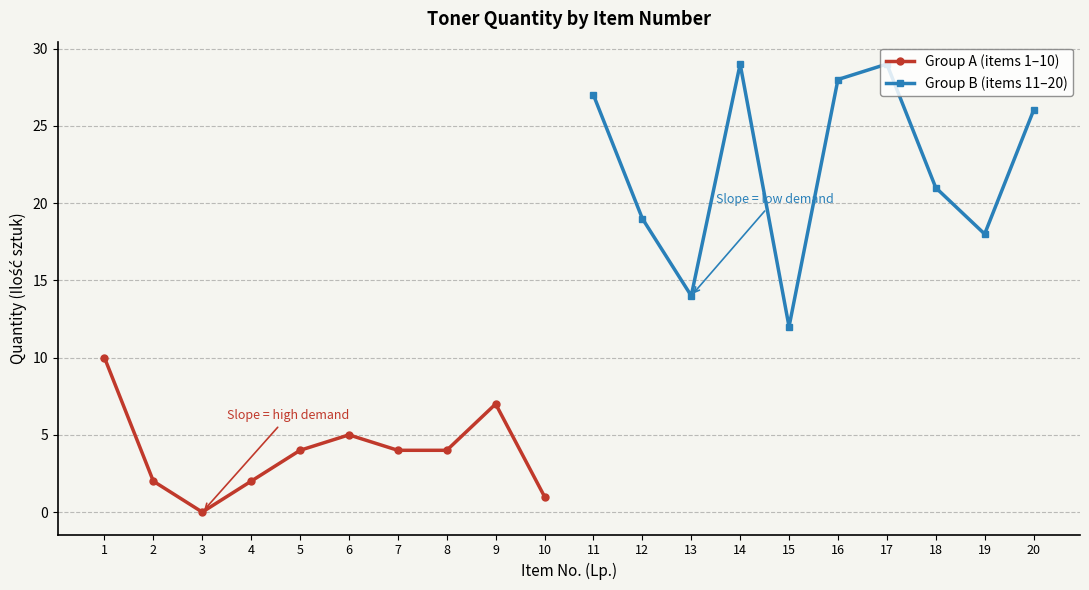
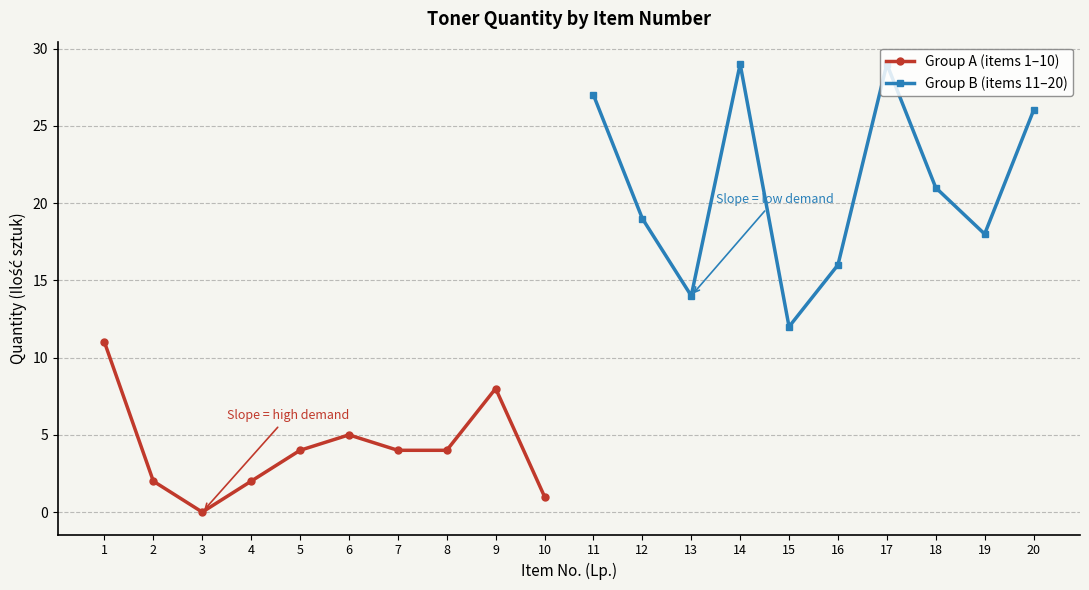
Group A (items 1–10), 1: 10 -> 11
Group A (items 1–10), 9: 7 -> 8
Group B (items 11–20), 16: 28 -> 16
